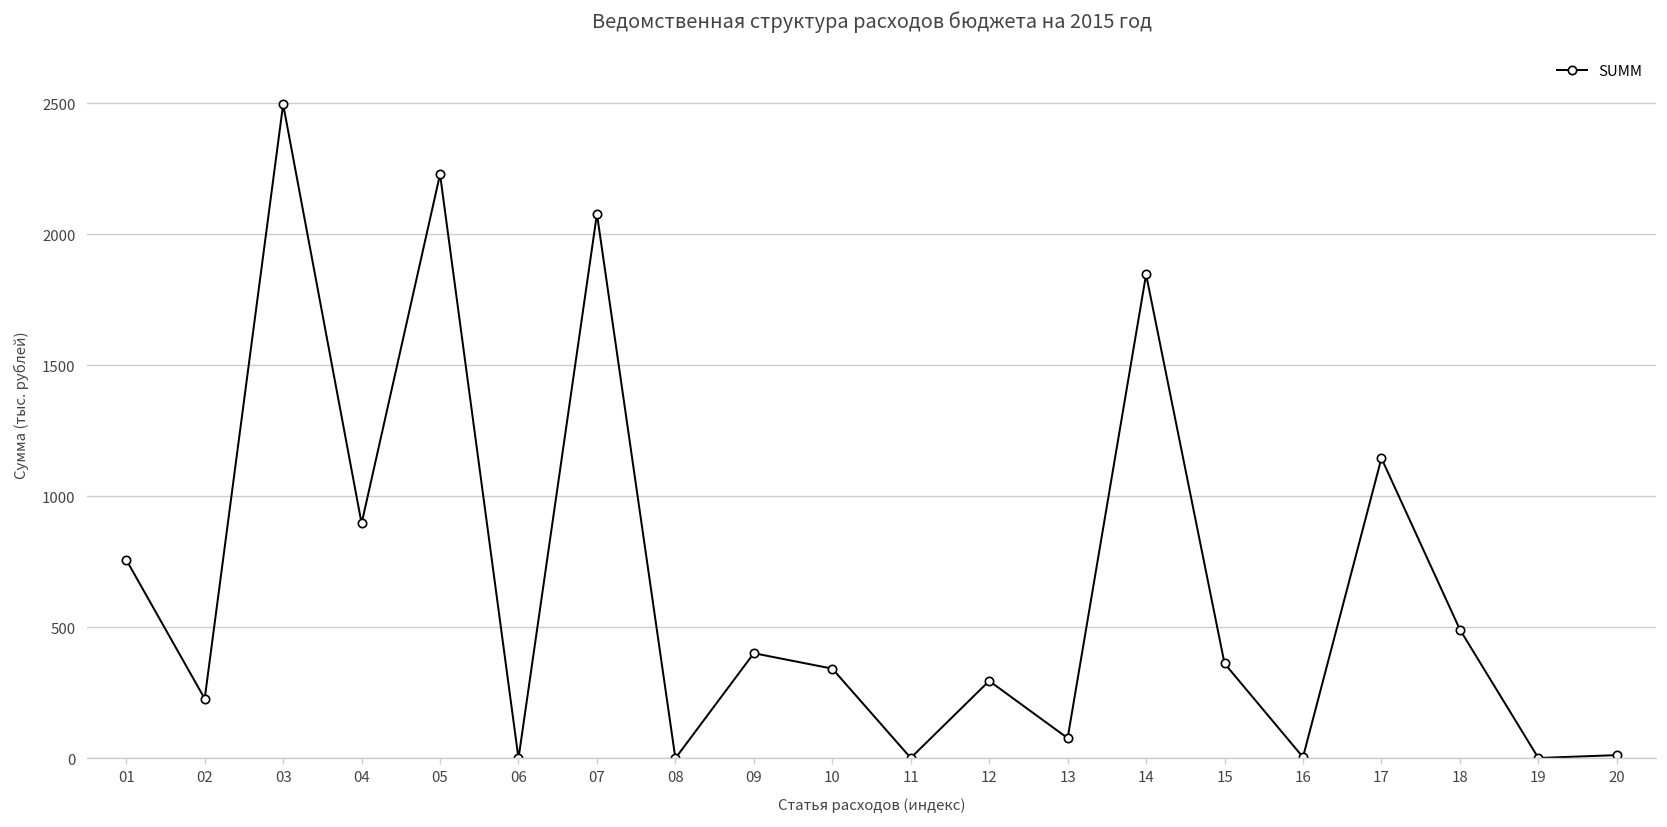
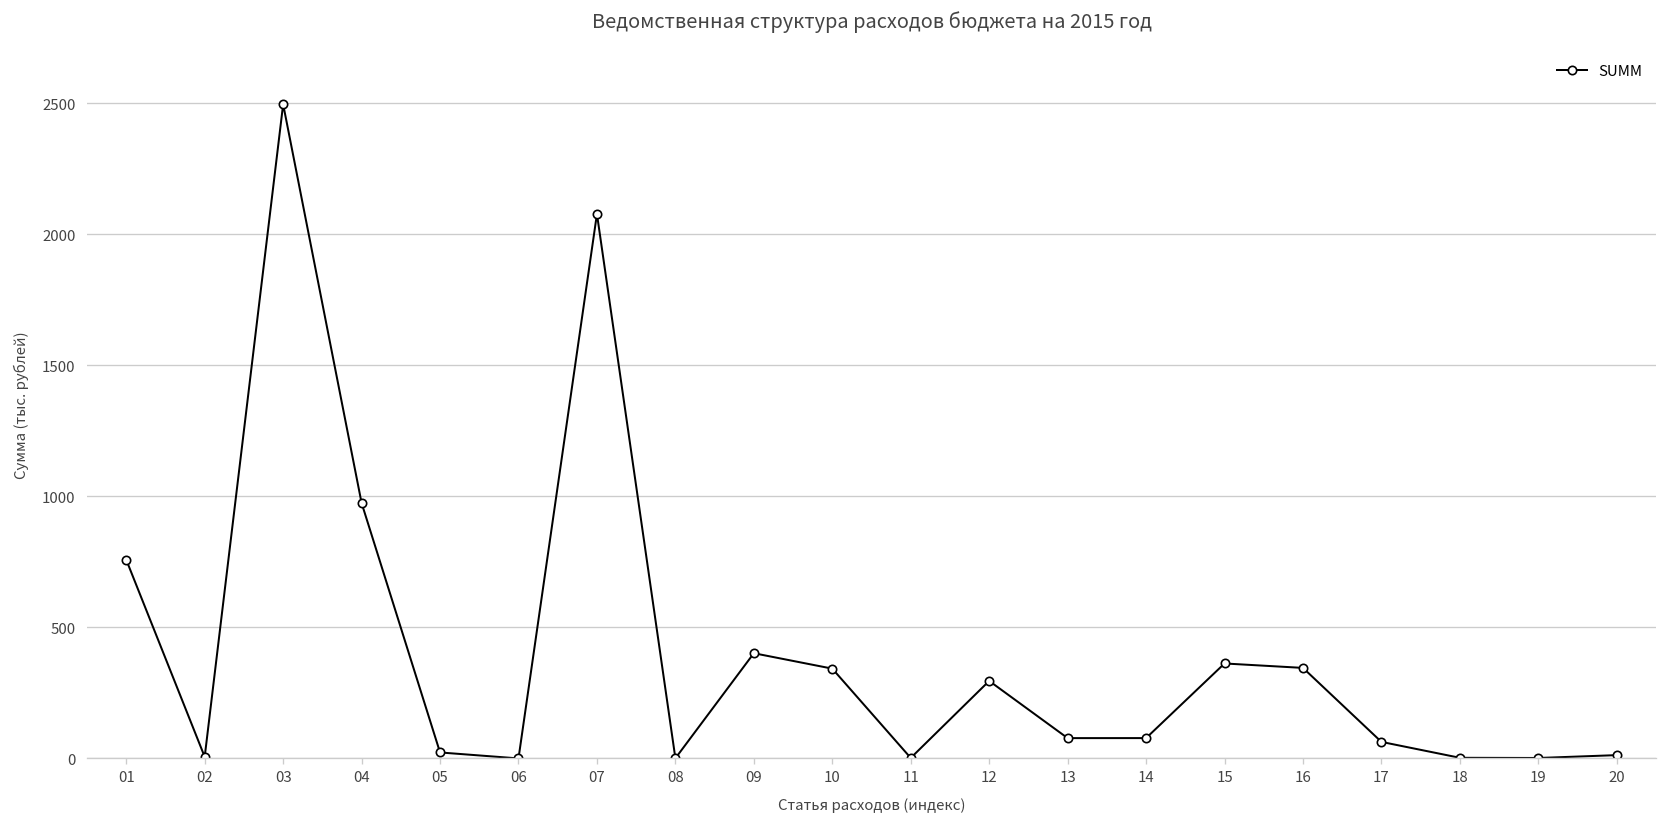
02: 230 -> 10
04: 900 -> 970
05: 2230 -> 20
14: 1850 -> 80
16: 10 -> 350
17: 1150 -> 60
18: 490 -> 0
